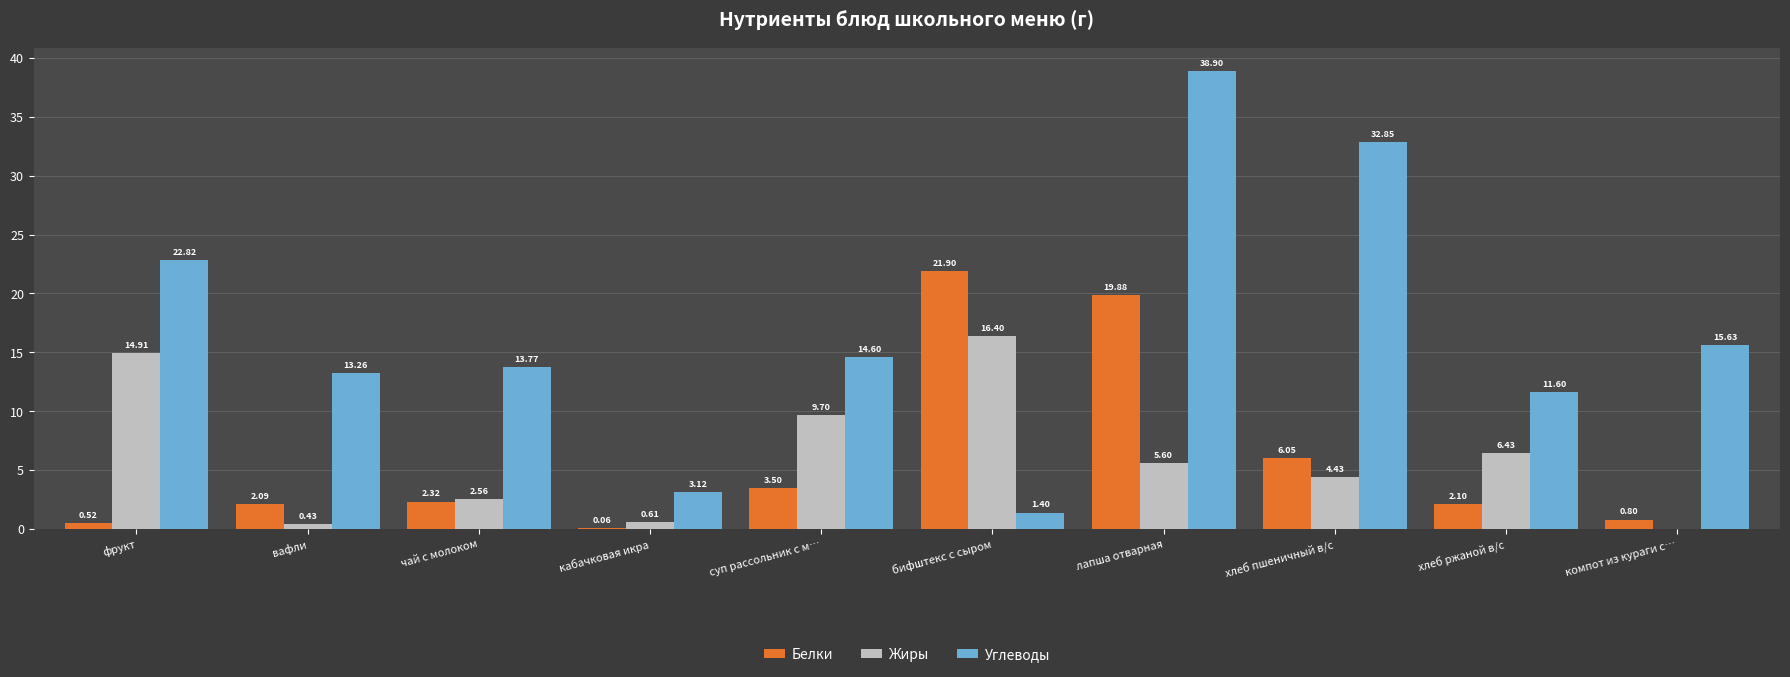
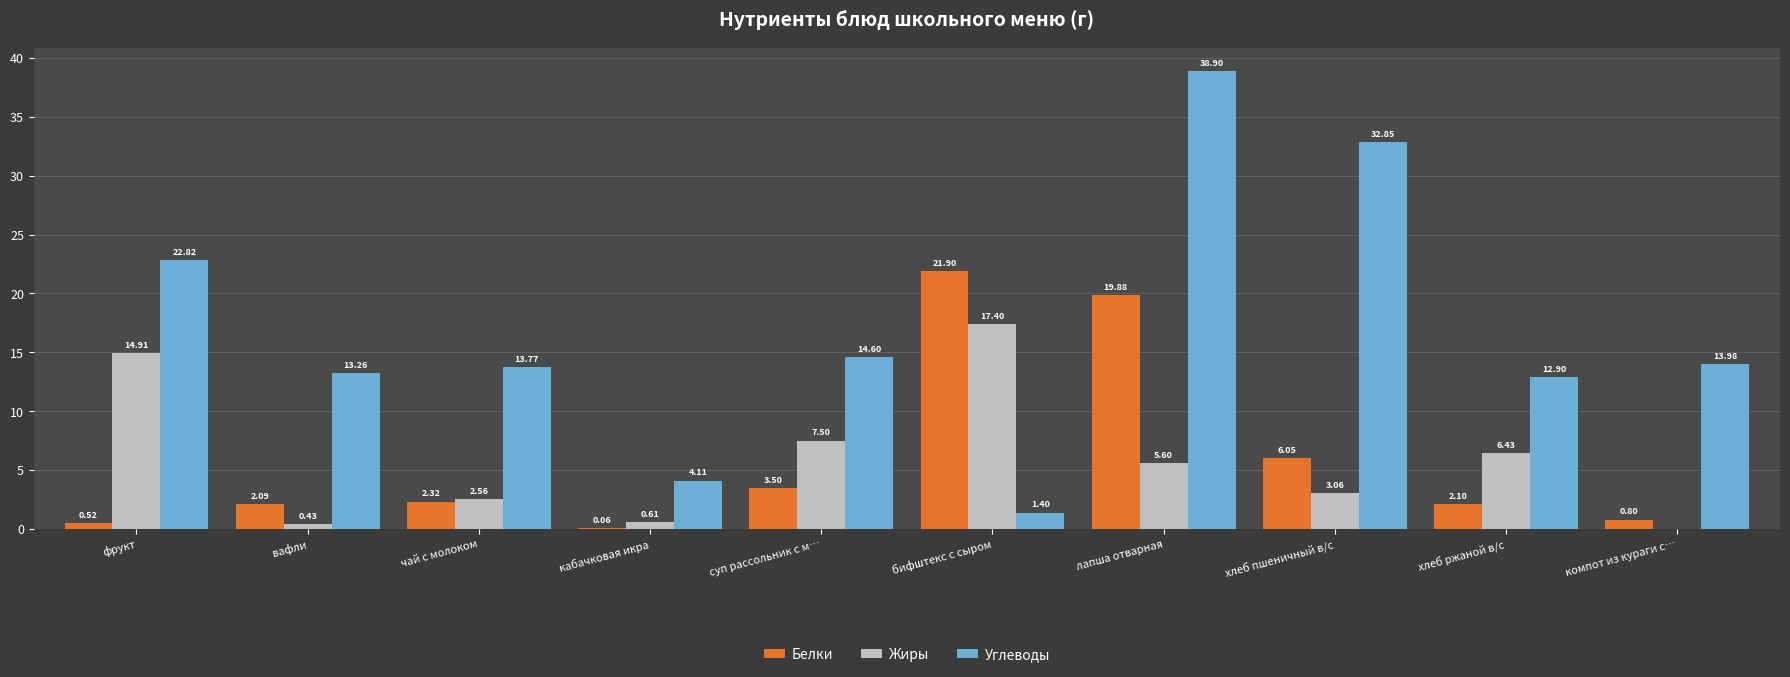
Углеводы, кабачковая икра: 3.12 -> 4.11
Жиры, суп рассольник с м…: 9.70 -> 7.50
Жиры, бифштекс с сыром: 16.40 -> 17.40
Жиры, хлеб пшеничный в/с: 4.43 -> 3.06
Углеводы, хлеб ржаной в/с: 11.60 -> 12.90
Углеводы, компот из кураги с…: 15.63 -> 13.98
